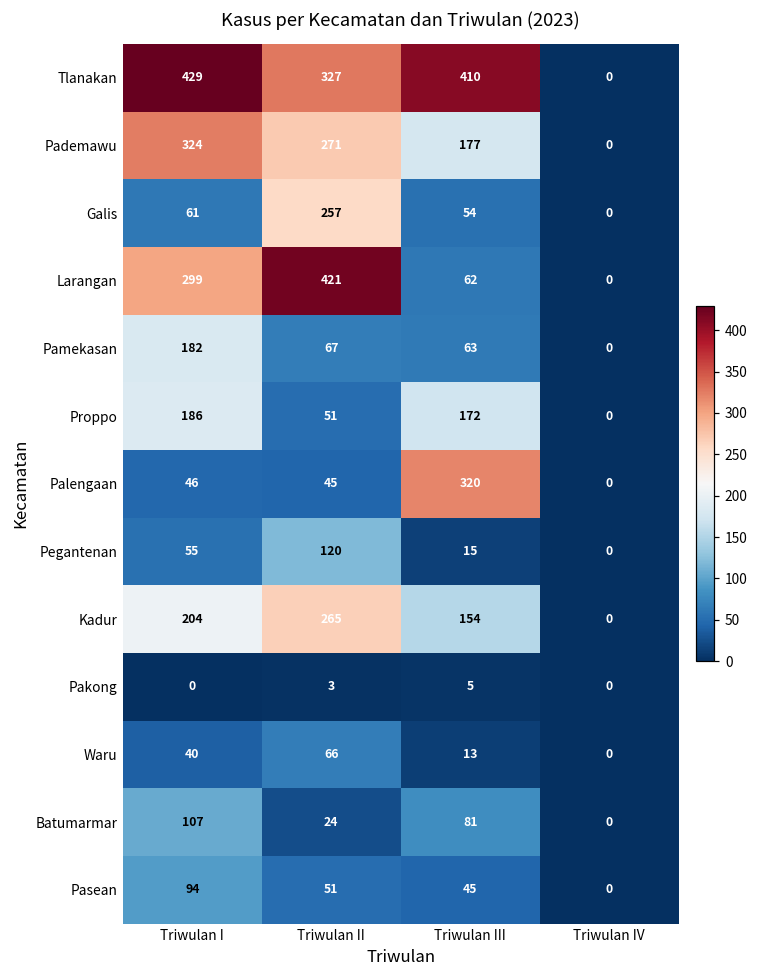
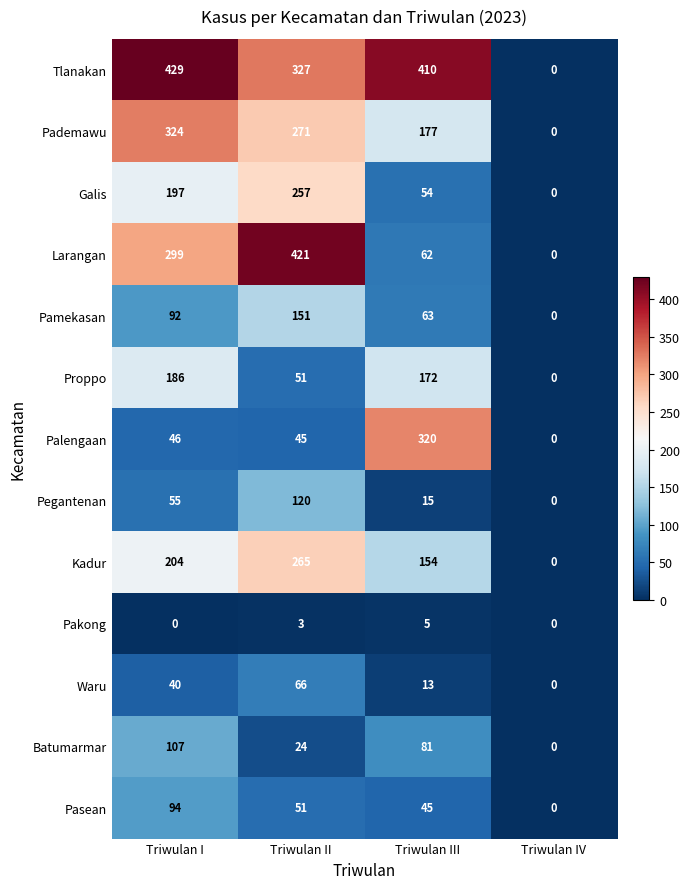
Galis, Triwulan I: 61 -> 197
Pamekasan, Triwulan I: 182 -> 92
Pamekasan, Triwulan II: 67 -> 151
